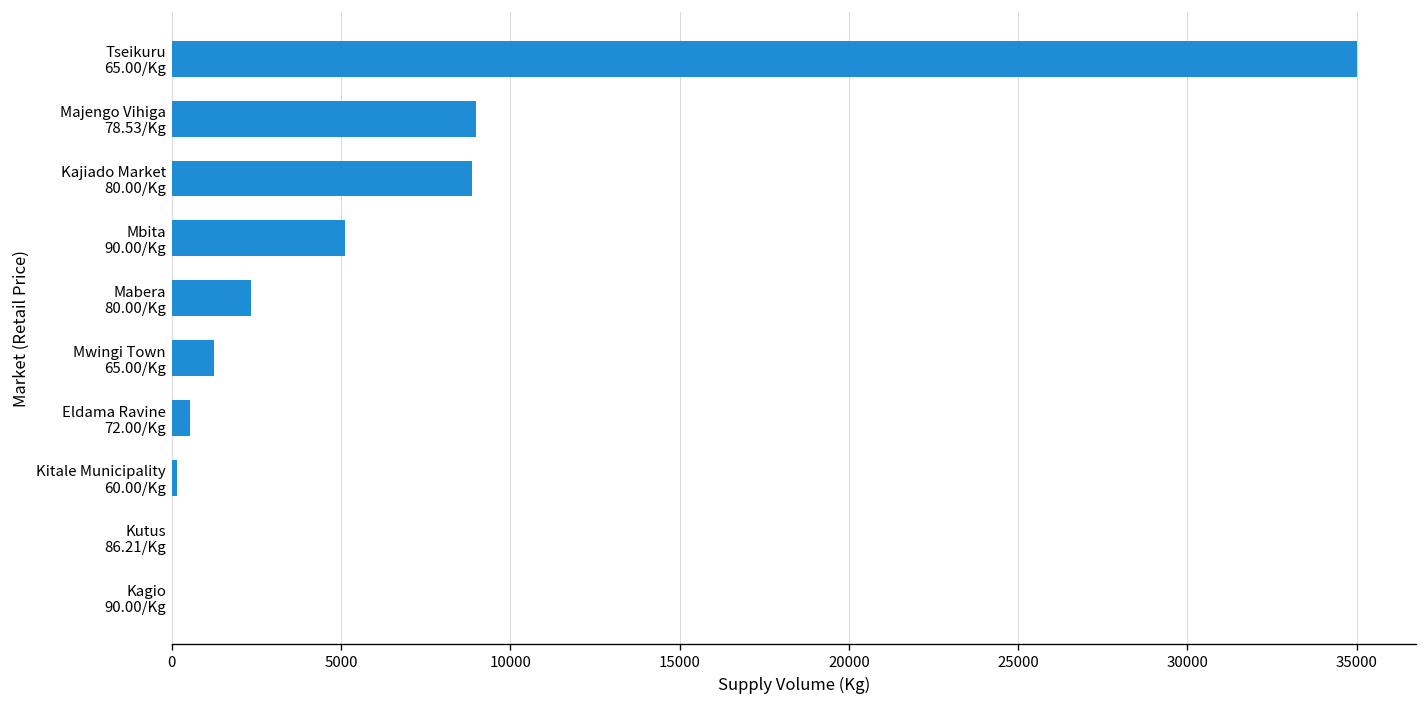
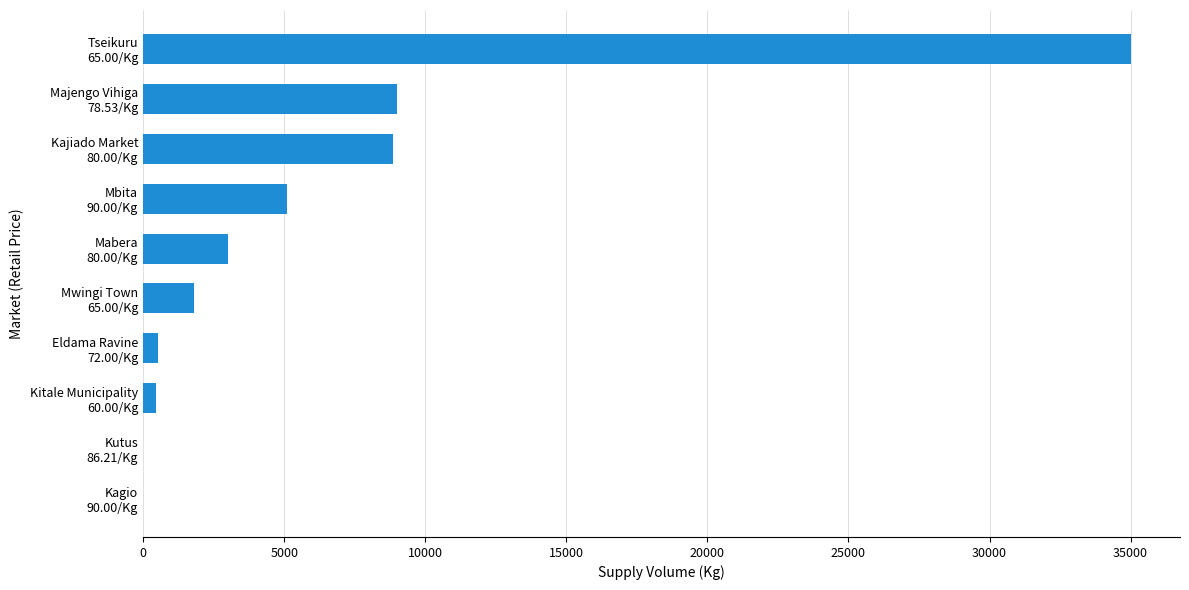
Mabera 80.00/Kg: 2400 -> 3000
Mwingi Town 65.00/Kg: 1200 -> 1800
Kitale Municipality 60.00/Kg: 200 -> 500
